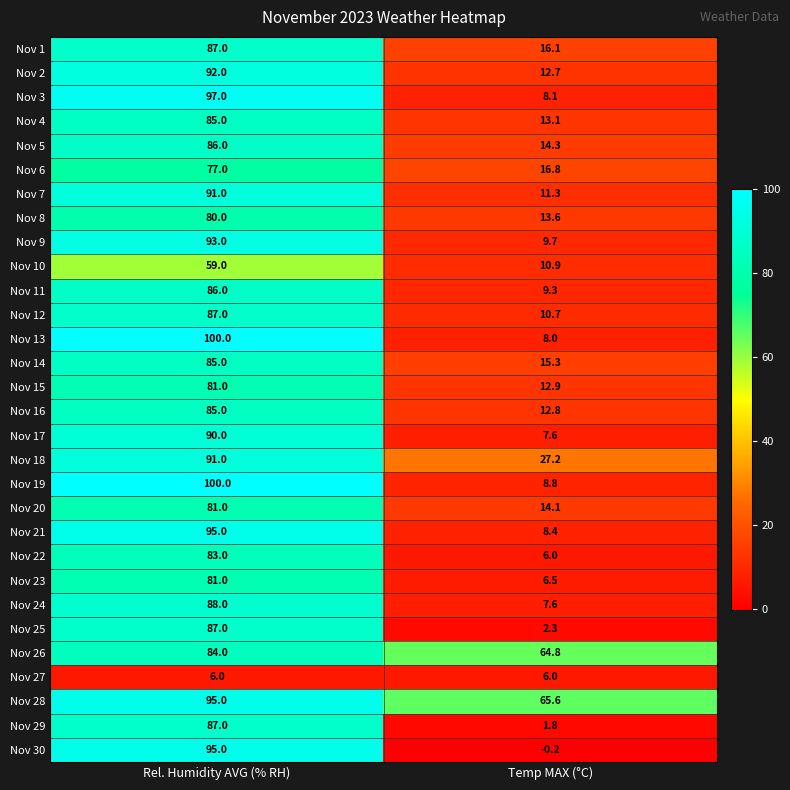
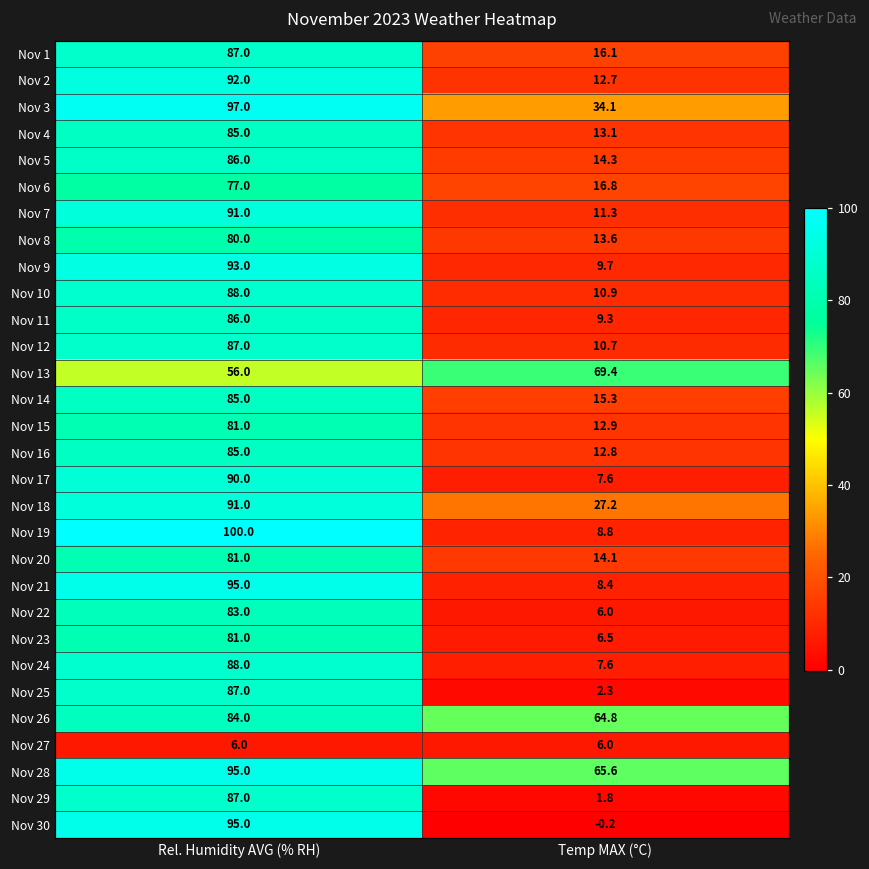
Nov 3, Temp MAX (°C): 8.1 -> 34.1
Nov 10, Rel. Humidity AVG (% RH): 59.0 -> 88.0
Nov 13, Rel. Humidity AVG (% RH): 100.0 -> 56.0
Nov 13, Temp MAX (°C): 8.0 -> 69.4
